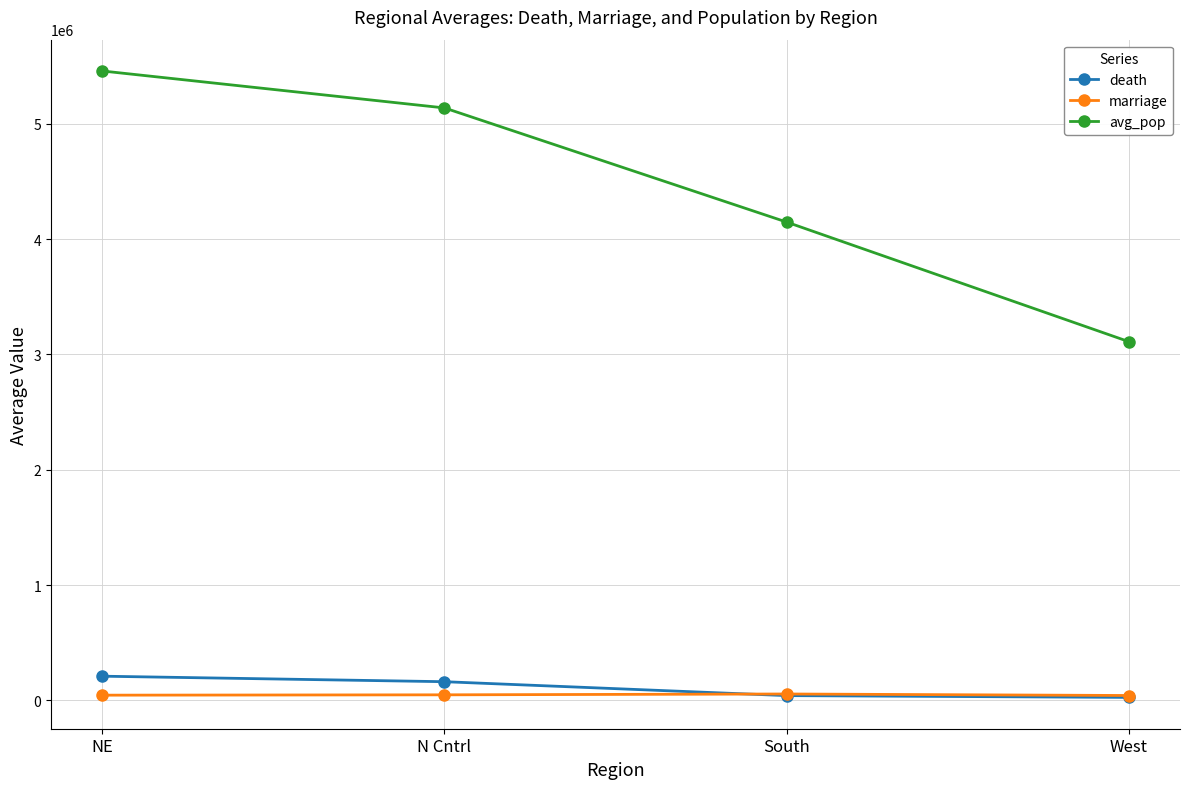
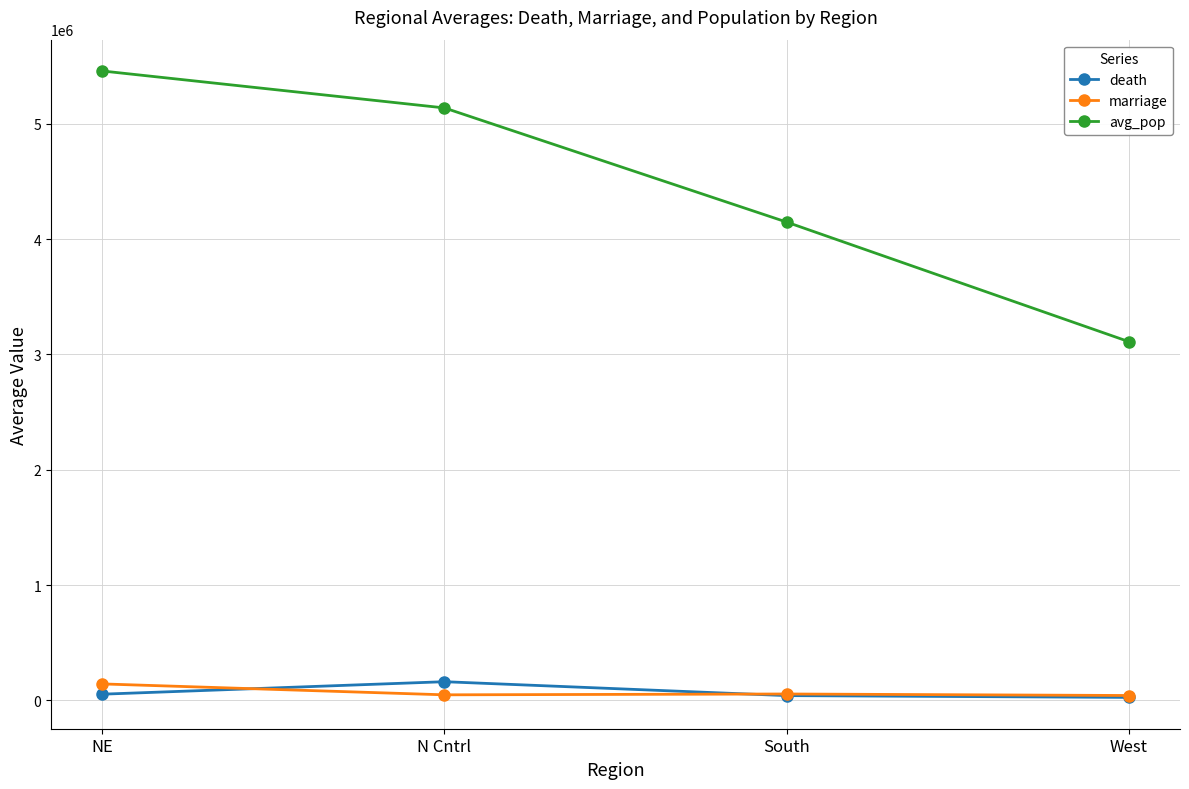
death, NE: 210000 -> 50000
marriage, NE: 40000 -> 140000
